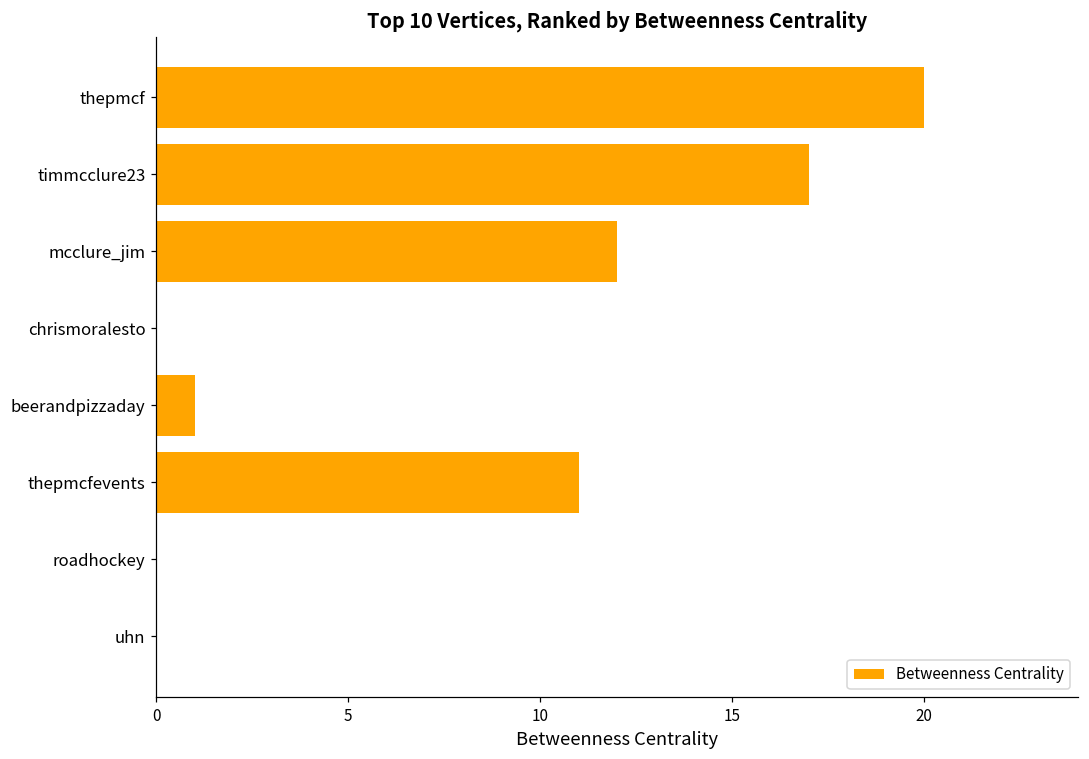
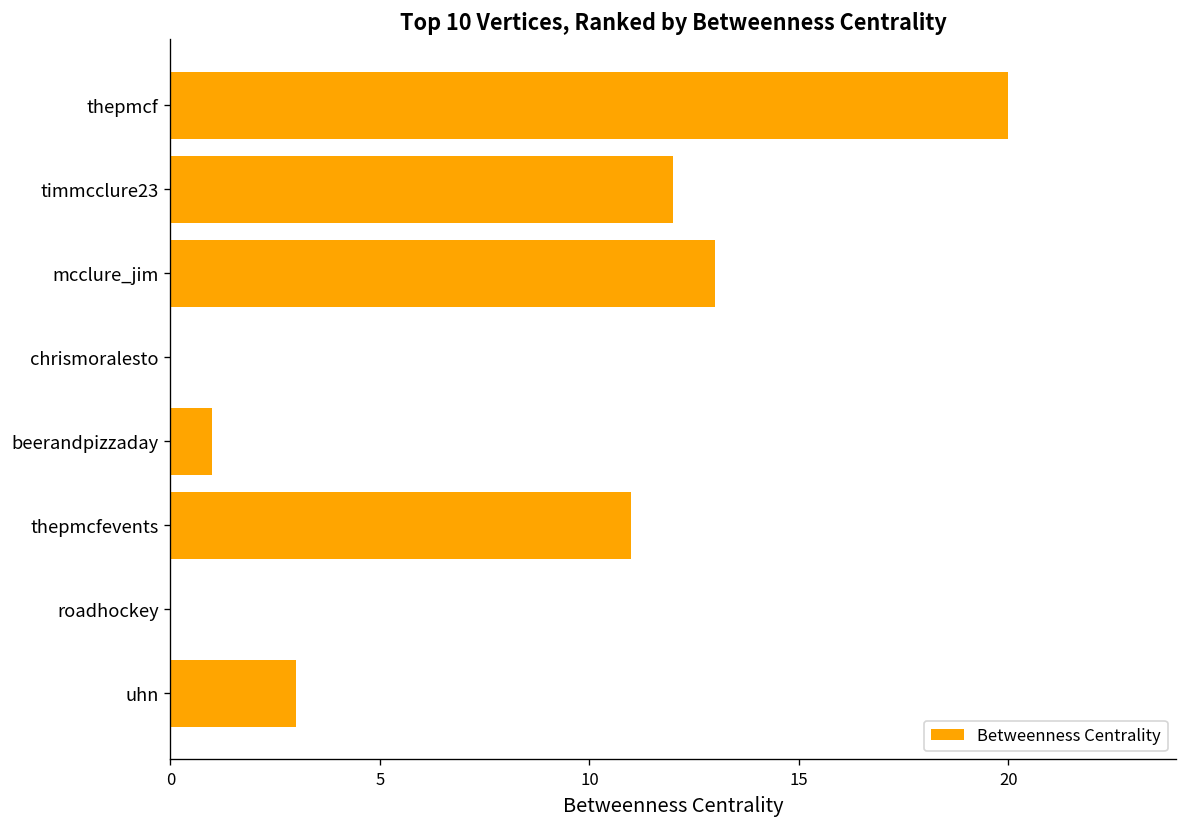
timmcclure23: 17 -> 12
mcclure_jim: 12 -> 13
uhn: 0 -> 3
